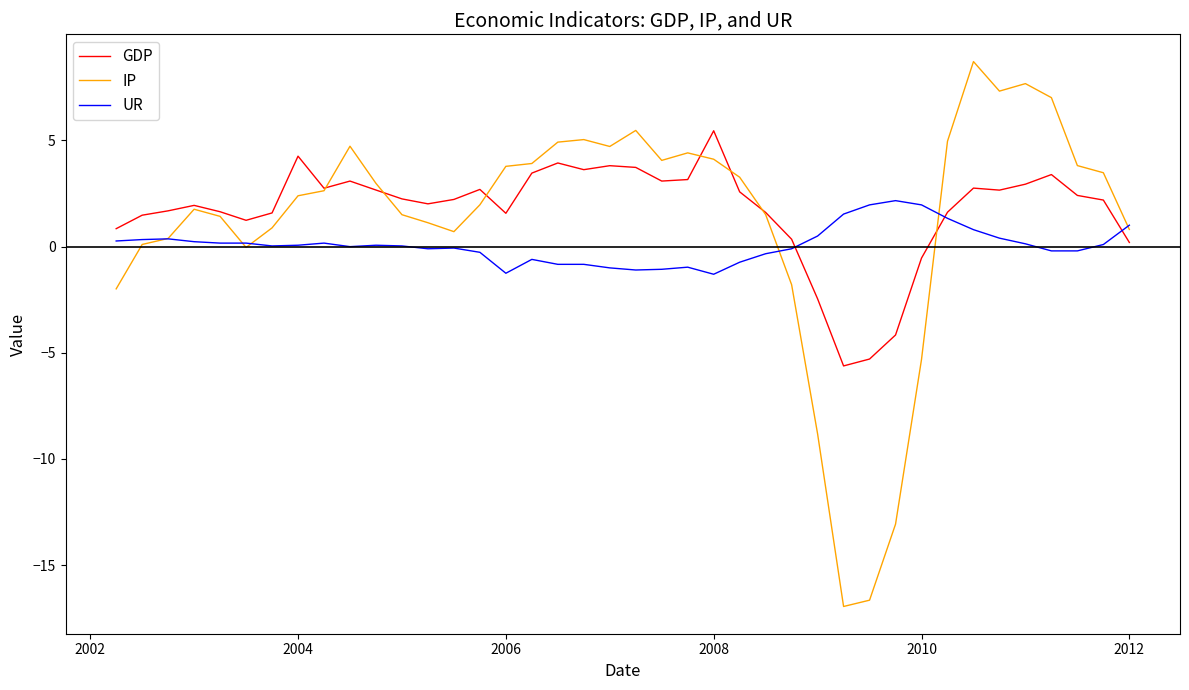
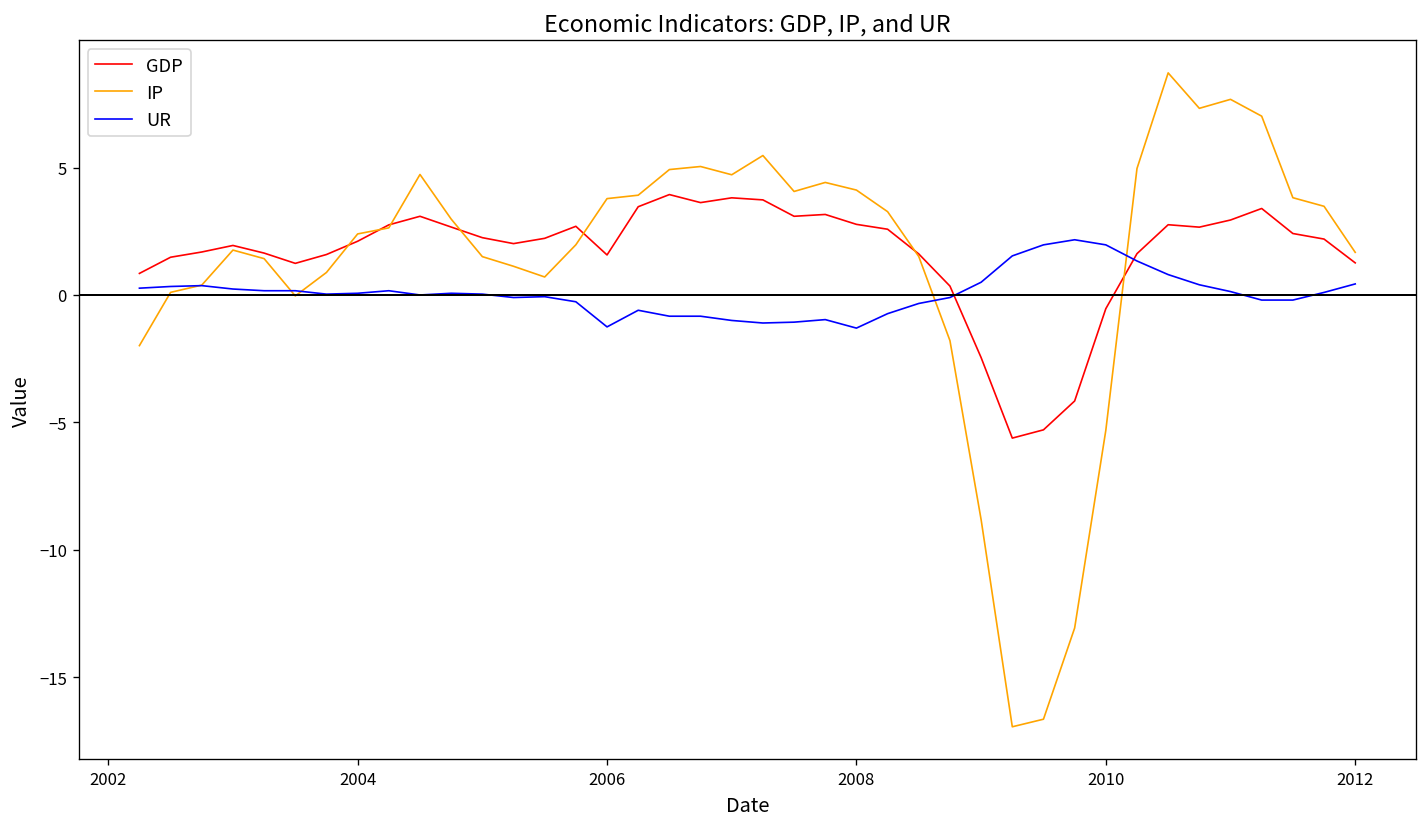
GDP, 2004: 4.3 -> 2.1
GDP, 2008: 5.5 -> 2.8
GDP, 2012: 0.2 -> 1.3
IP, 2012: 0.8 -> 1.7
UR, 2012: 1.0 -> 0.4
